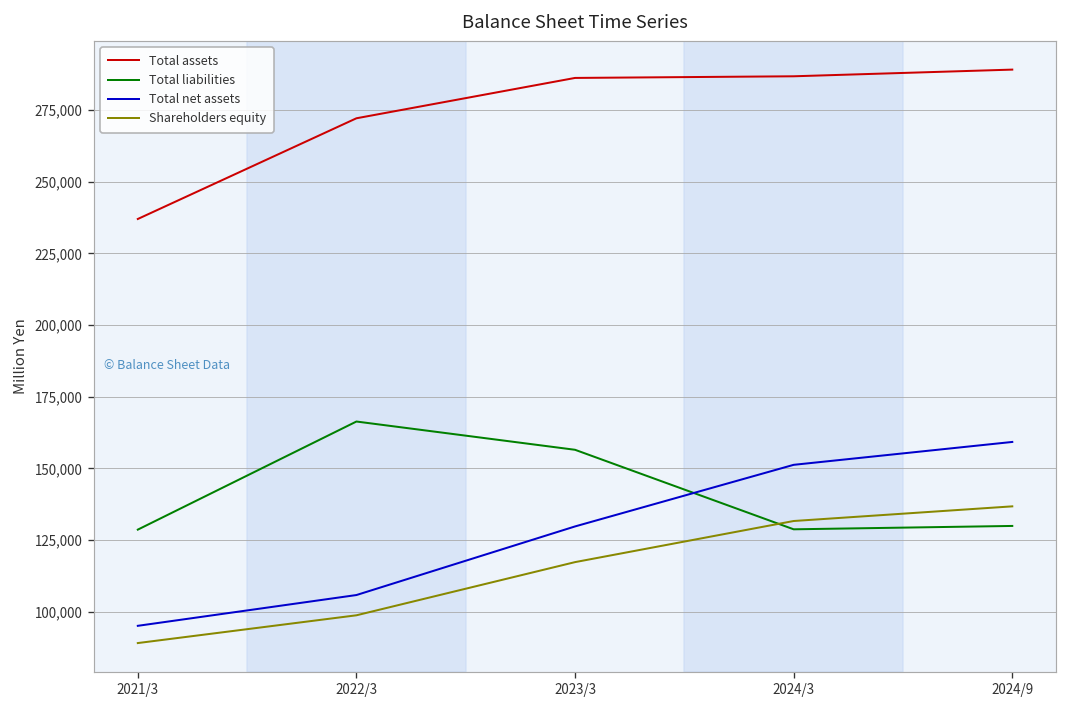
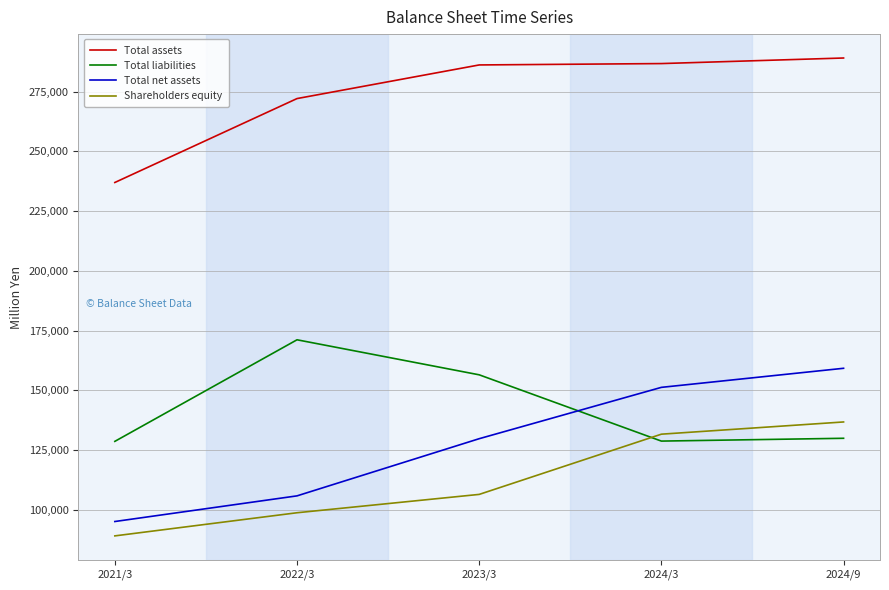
Total liabilities, 2022/3: 166,000 -> 171,000
Shareholders equity, 2023/3: 117,000 -> 106,000
